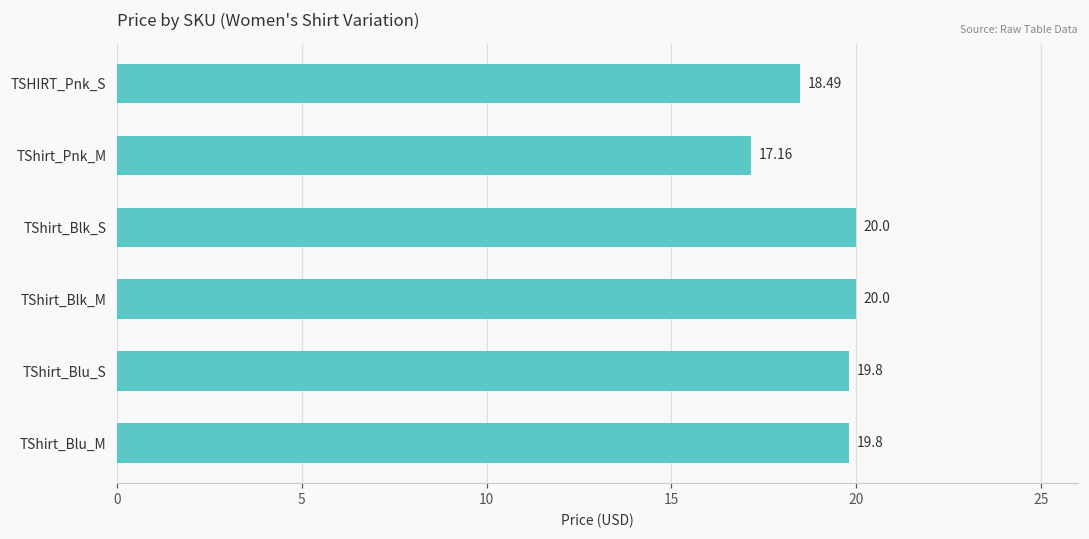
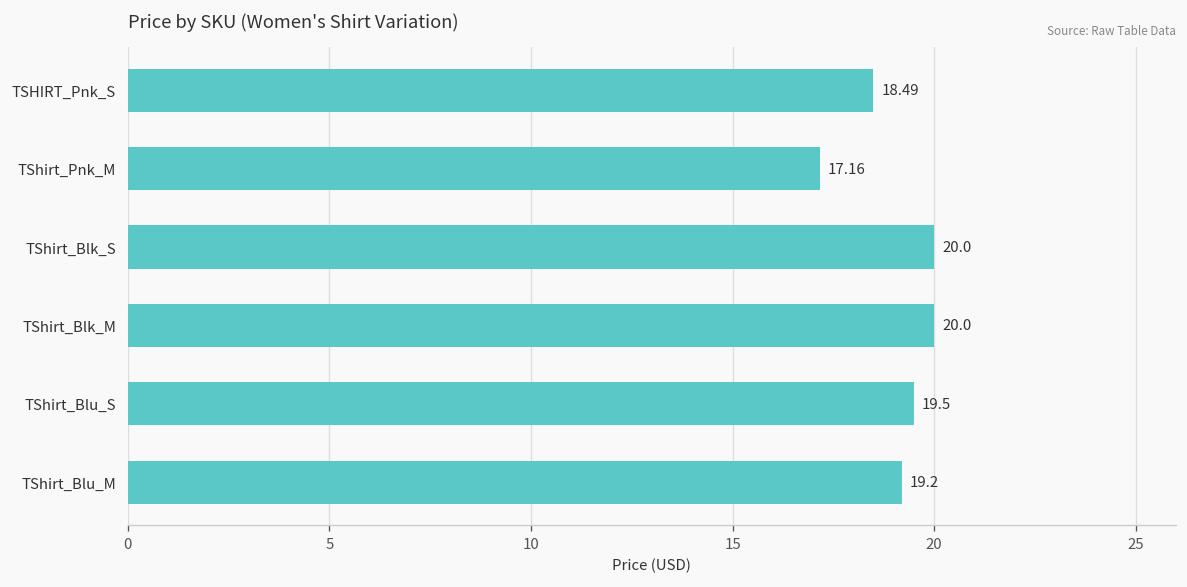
TShirt_Blu_S: 19.8 -> 19.5
TShirt_Blu_M: 19.8 -> 19.2
